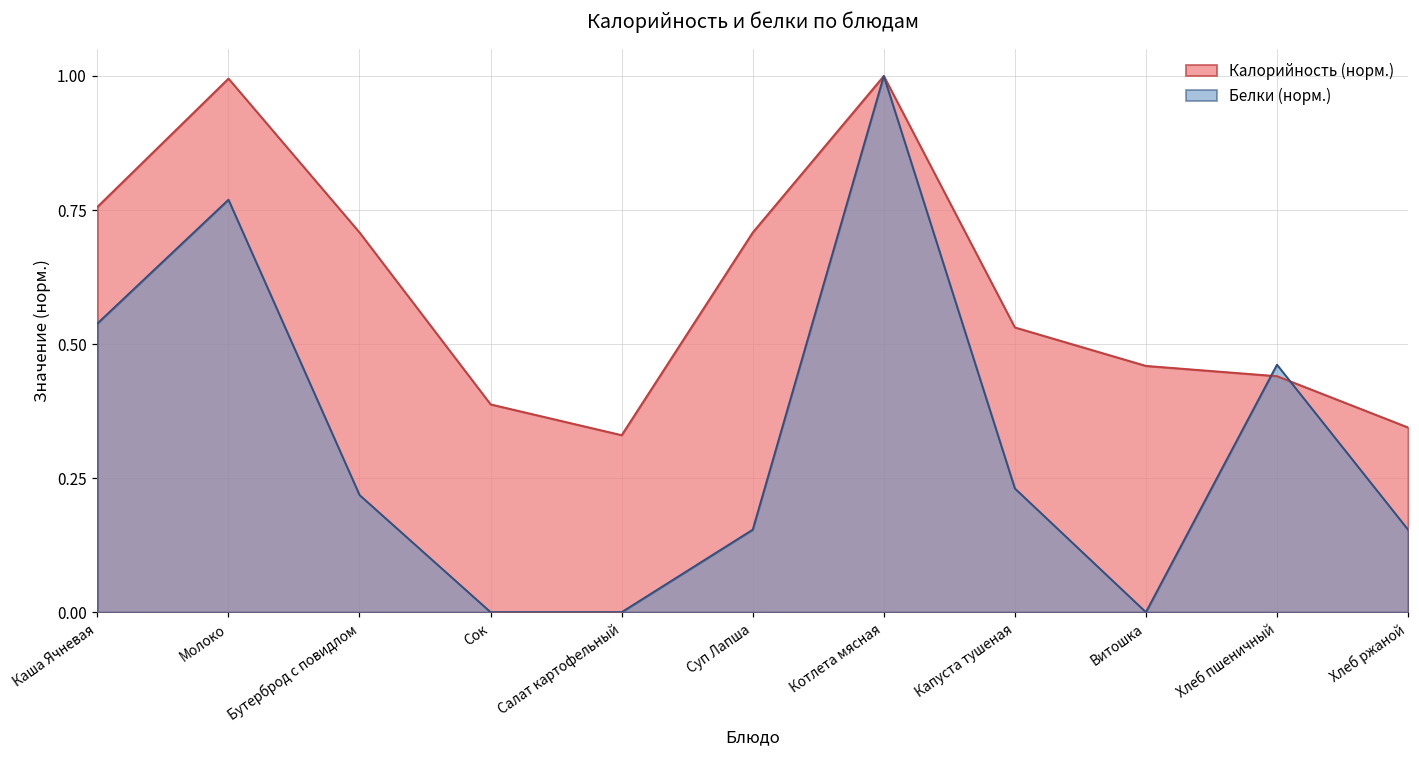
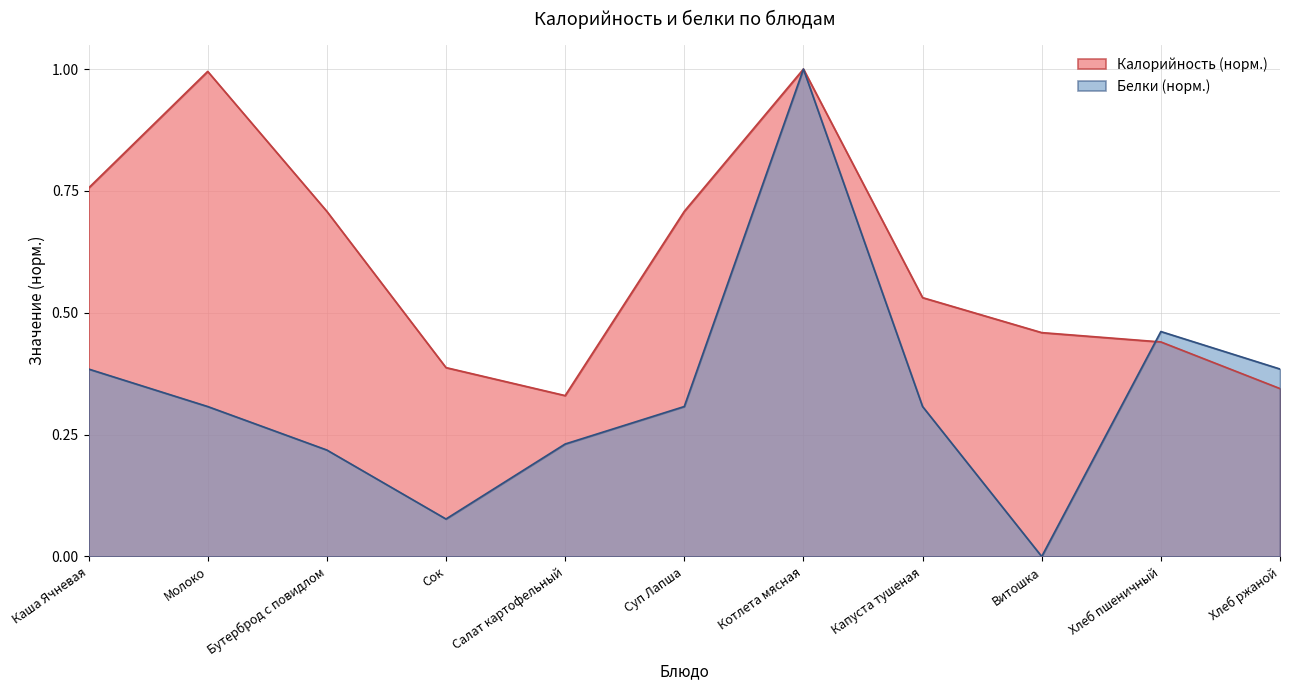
Белки (норм.), Каша Ячневая: 0.54 -> 0.38
Белки (норм.), Молоко: 0.77 -> 0.31
Белки (норм.), Сок: 0.00 -> 0.08
Белки (норм.), Салат картофельный: 0.00 -> 0.23
Белки (норм.), Суп Лапша: 0.15 -> 0.31
Белки (норм.), Капуста тушеная: 0.23 -> 0.31
Белки (норм.), Хлеб ржаной: 0.15 -> 0.38
